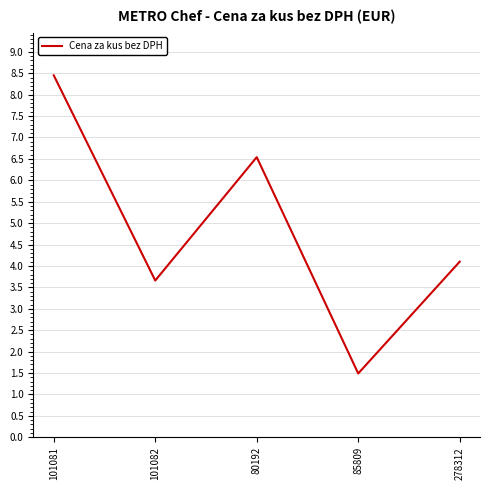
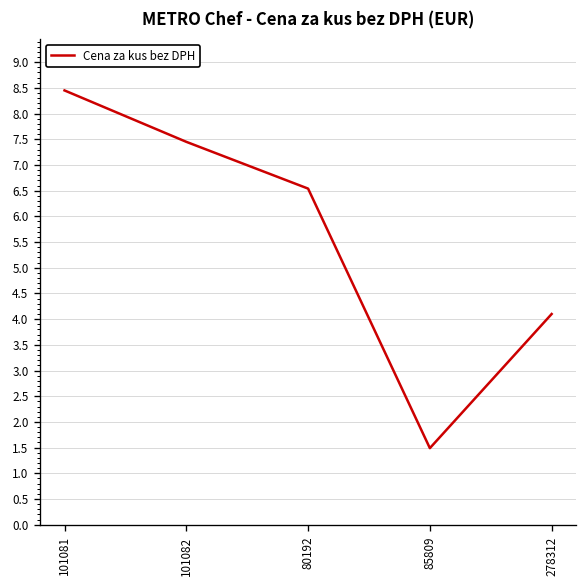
101082: 3.7 -> 7.5
